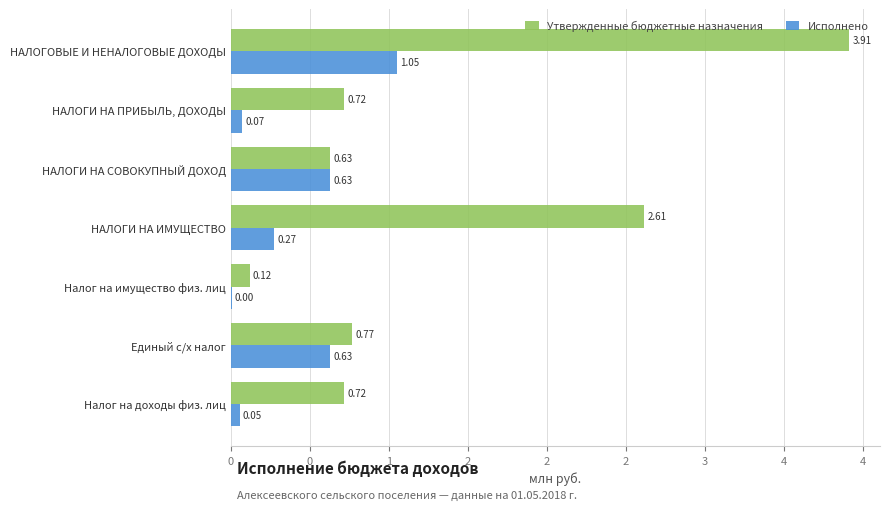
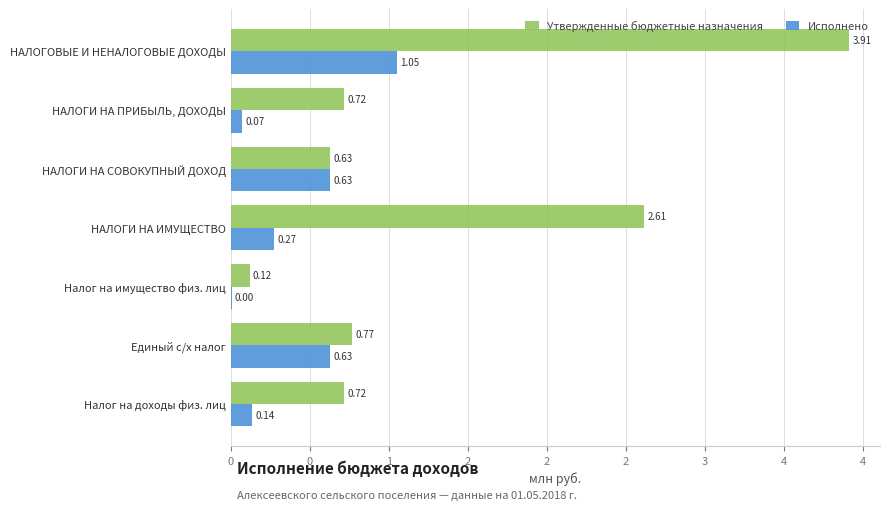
Исполнено, Налог на доходы физ. лиц: 0.05 -> 0.14
